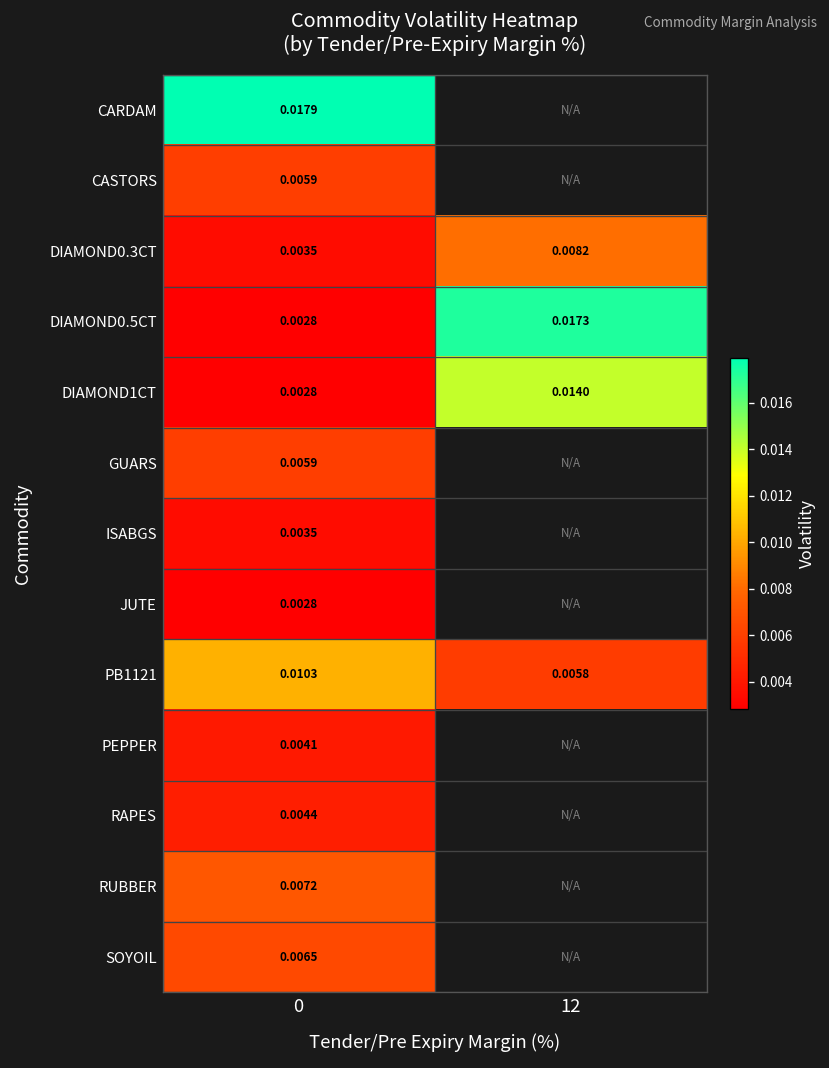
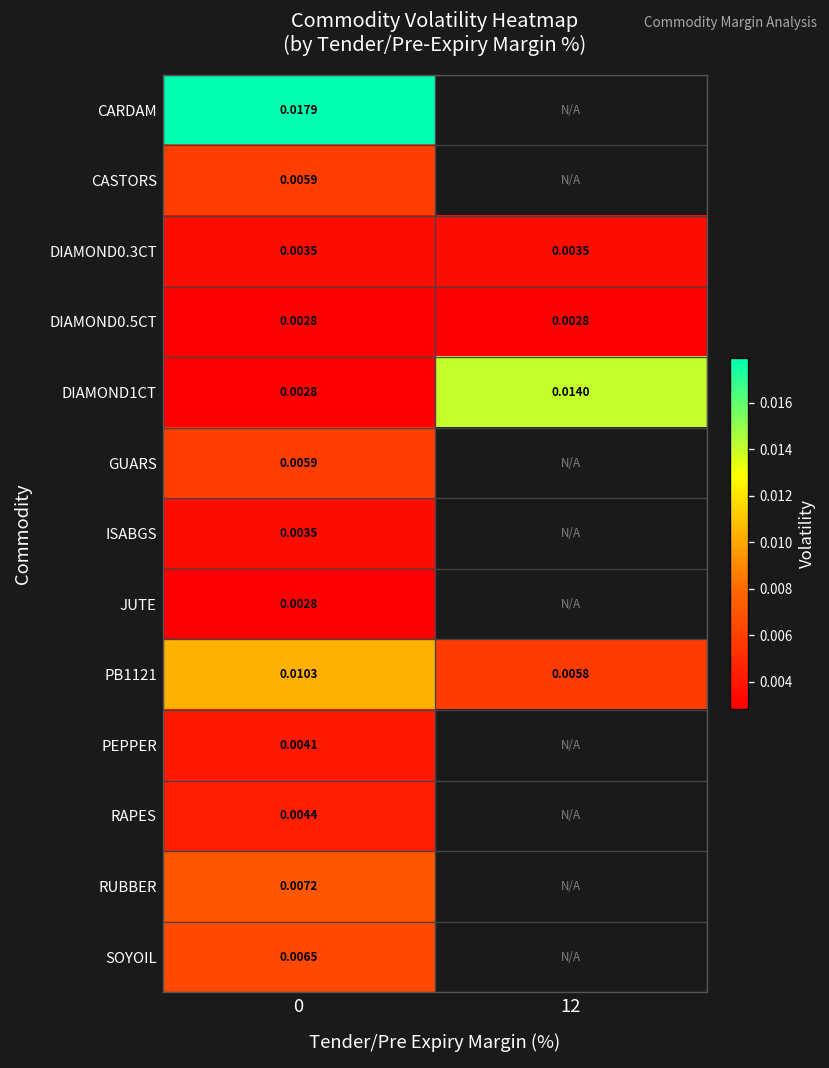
DIAMOND0.3CT, 12: 0.0082 -> 0.0035
DIAMOND0.5CT, 12: 0.0173 -> 0.0028
